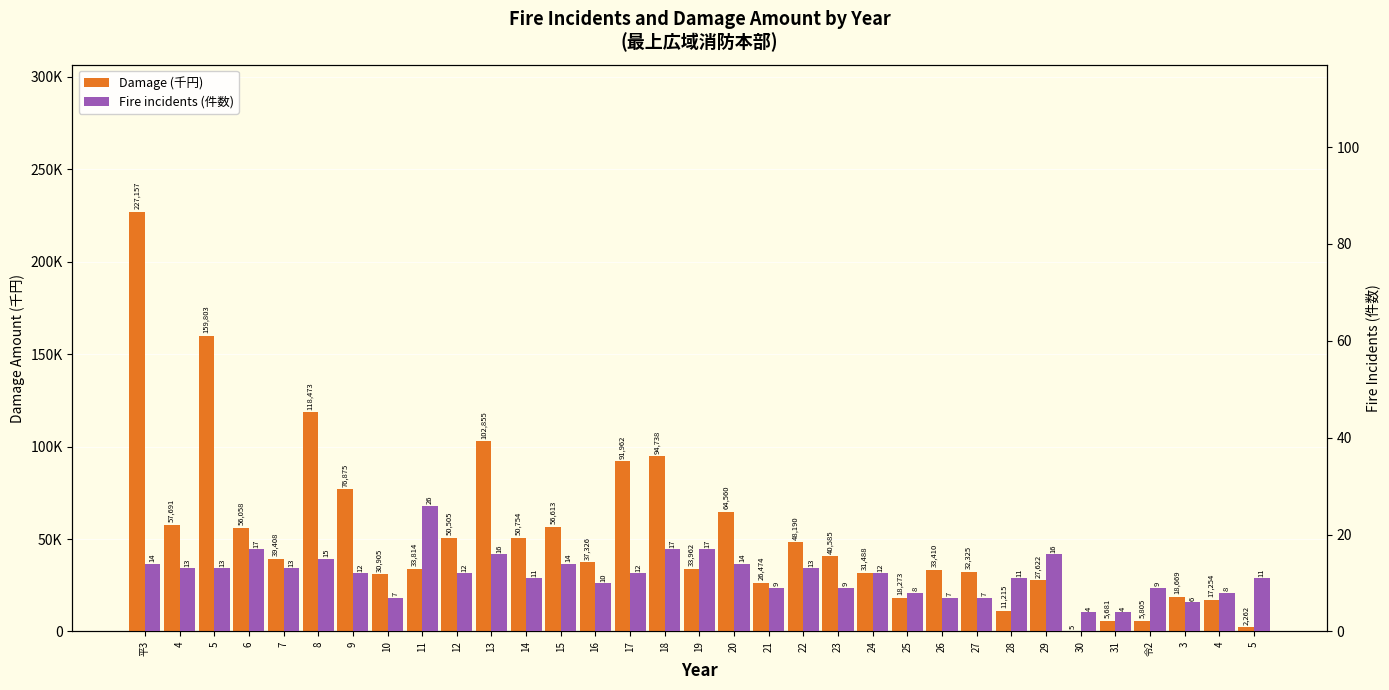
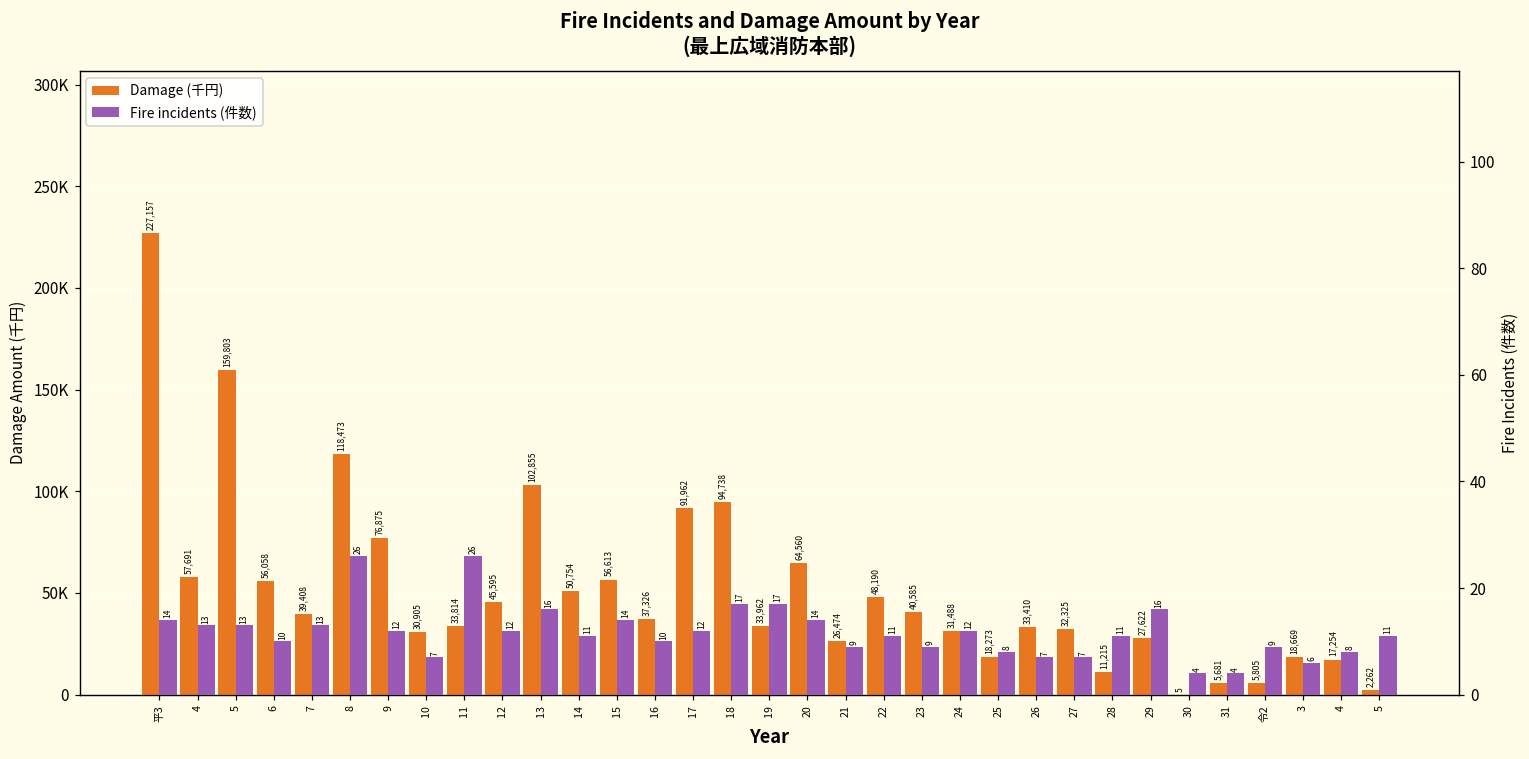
Damage (千円), 12: 50,505 -> 45,595
Fire incidents (件数), 6: 17 -> 10
Fire incidents (件数), 8: 15 -> 26
Fire incidents (件数), 22: 13 -> 11
